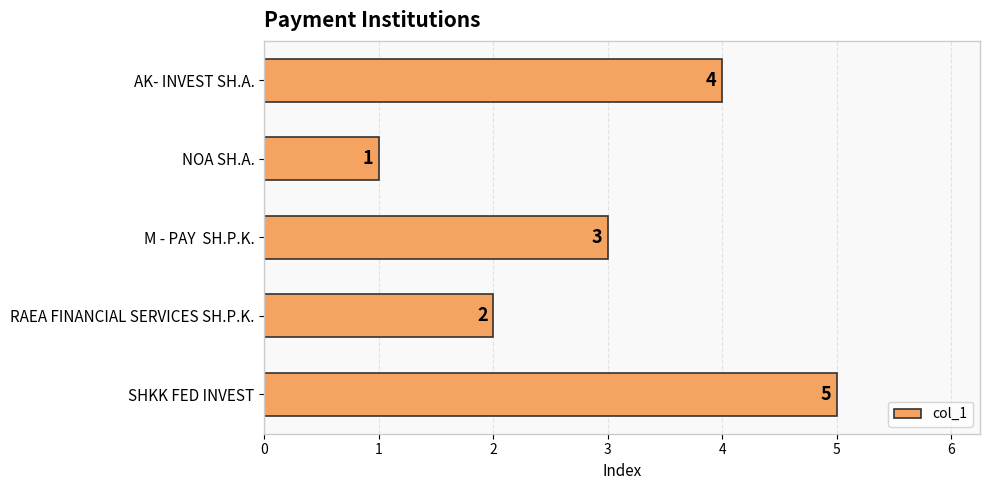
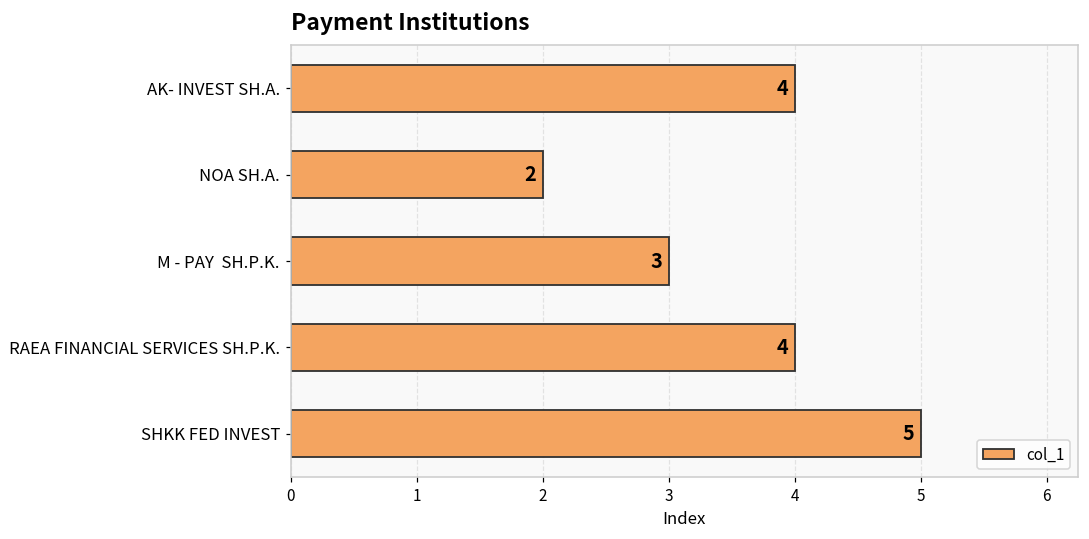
NOA SH.A.: 1 -> 2
RAEA FINANCIAL SERVICES SH.P.K.: 2 -> 4
